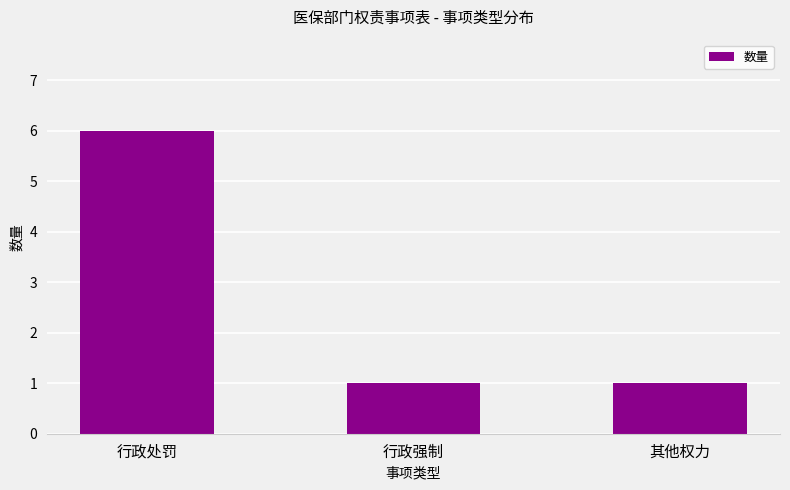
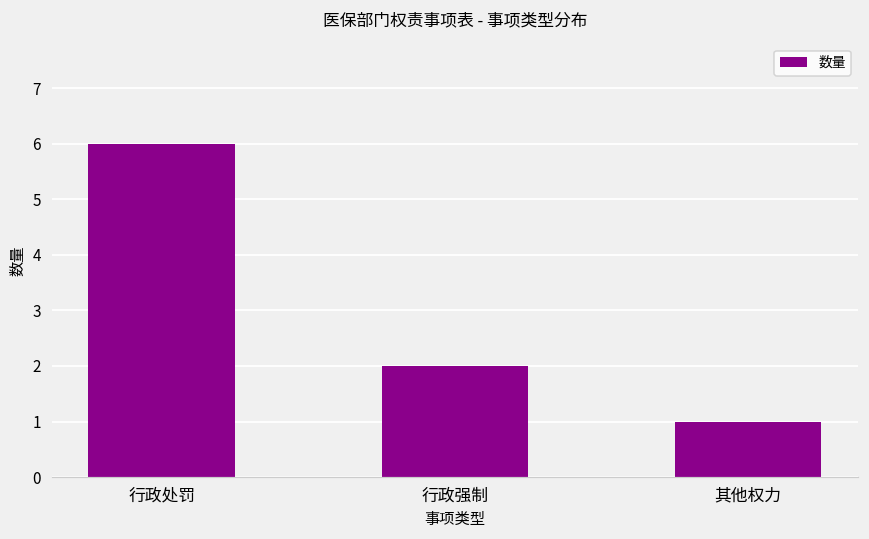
行政强制: 1 -> 2
